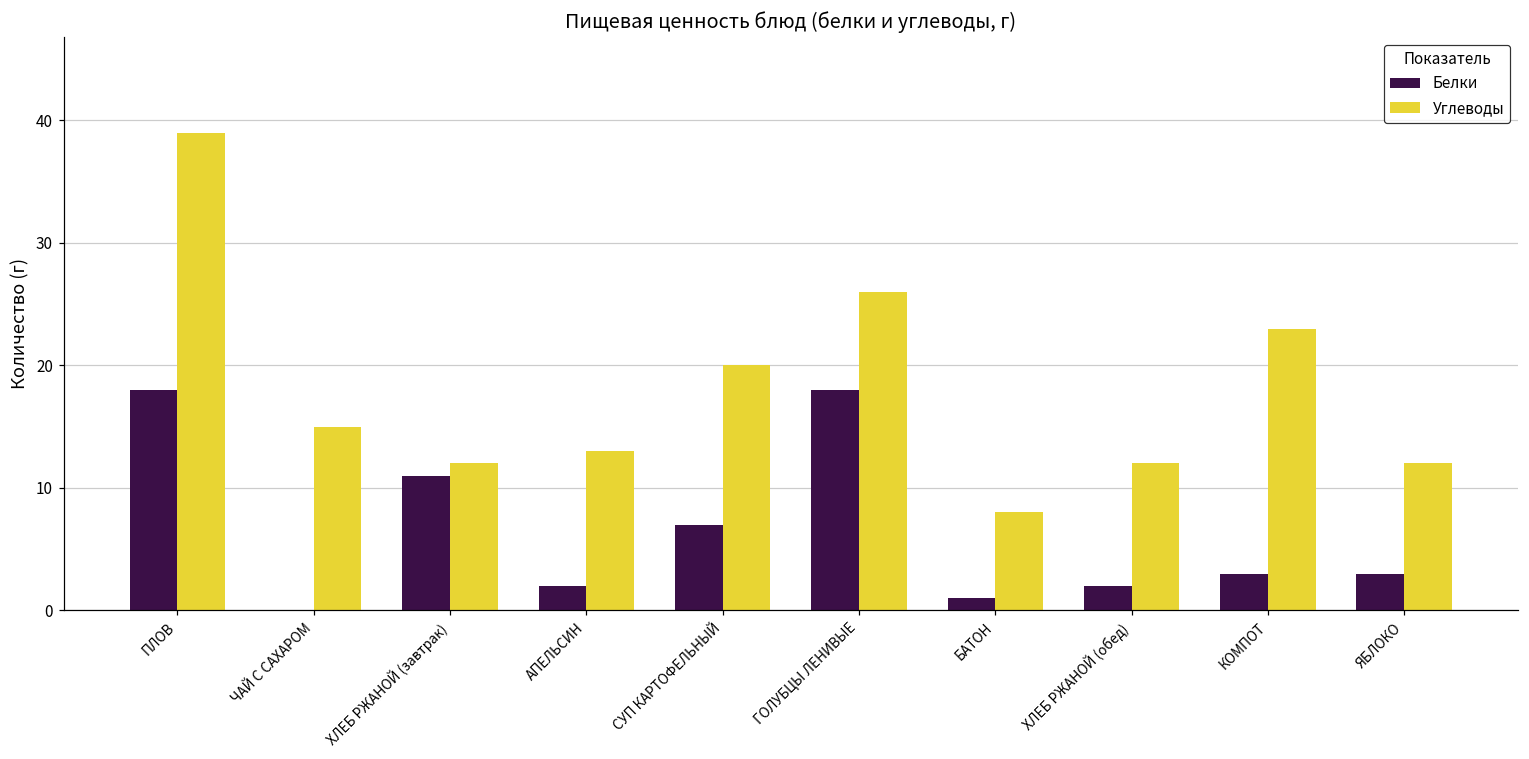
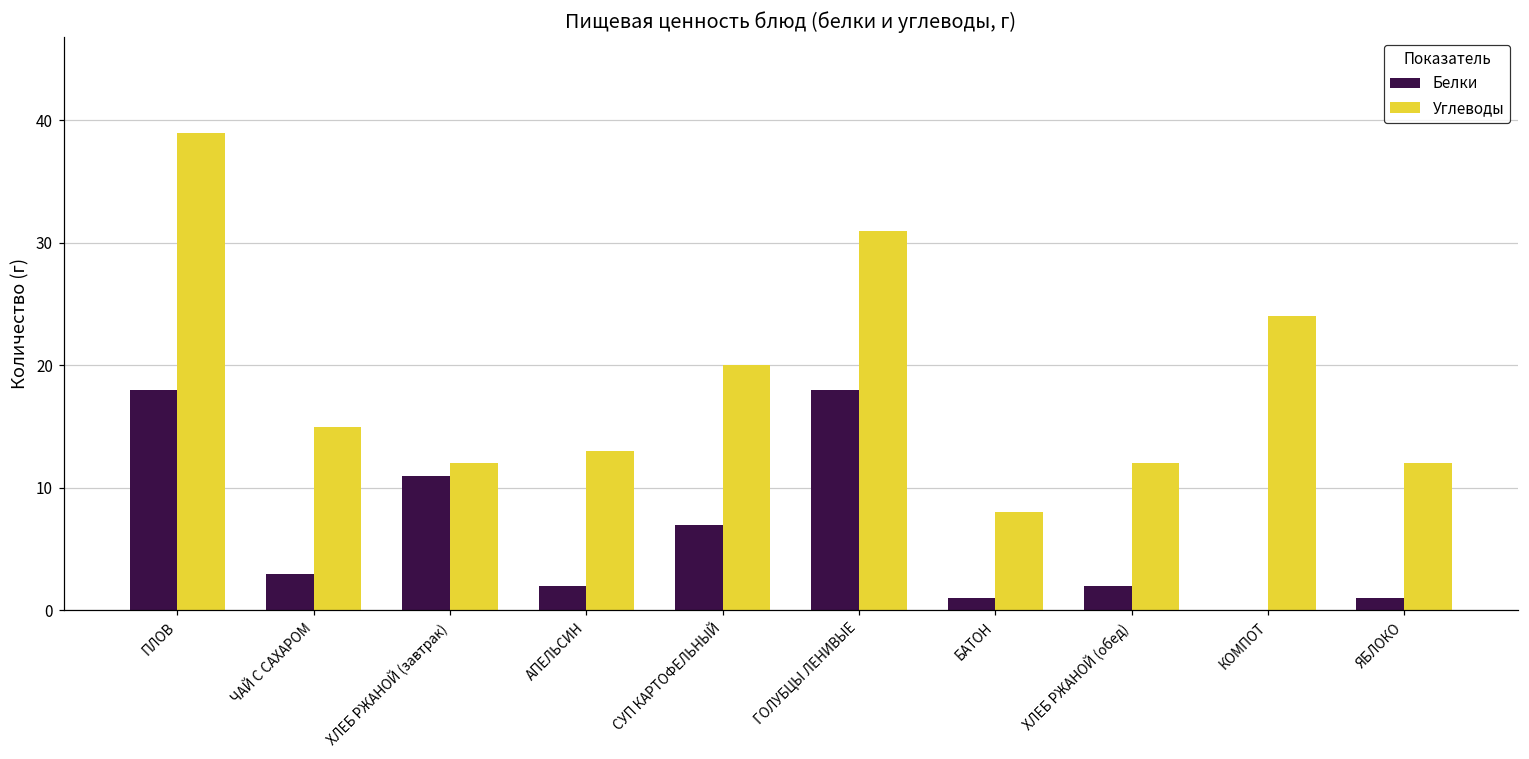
Белки, ЧАЙ С САХАРОМ: 0 -> 3
Углеводы, ГОЛУБЦЫ ЛЕНИВЫЕ: 26 -> 31
Белки, КОМПОТ: 3 -> 0
Углеводы, КОМПОТ: 23 -> 24
Белки, ЯБЛОКО: 3 -> 1
